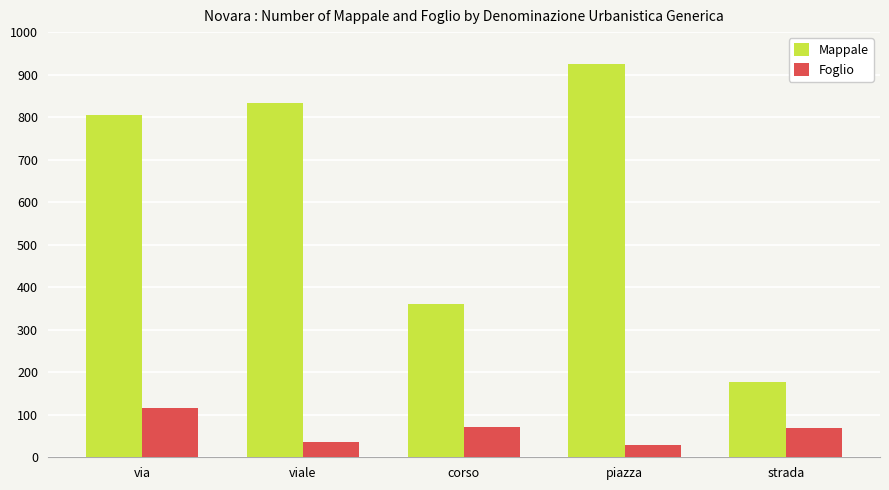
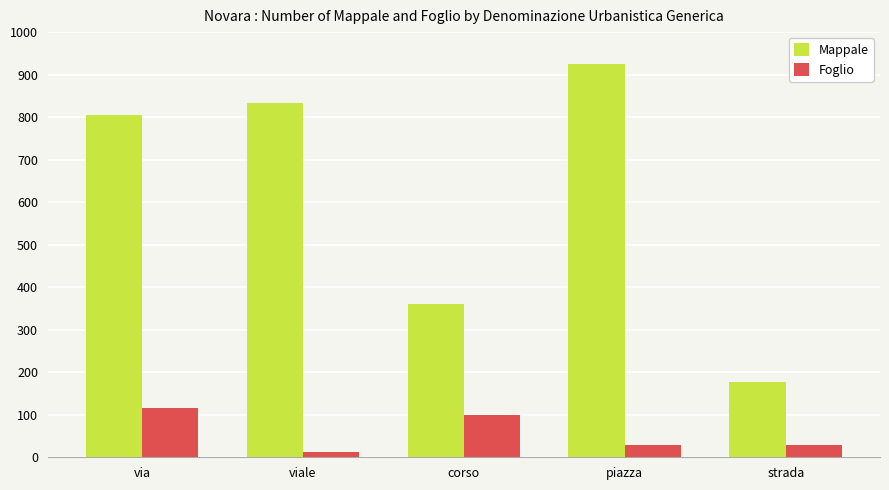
Foglio, viale: 40 -> 10
Foglio, corso: 70 -> 100
Foglio, strada: 70 -> 30
